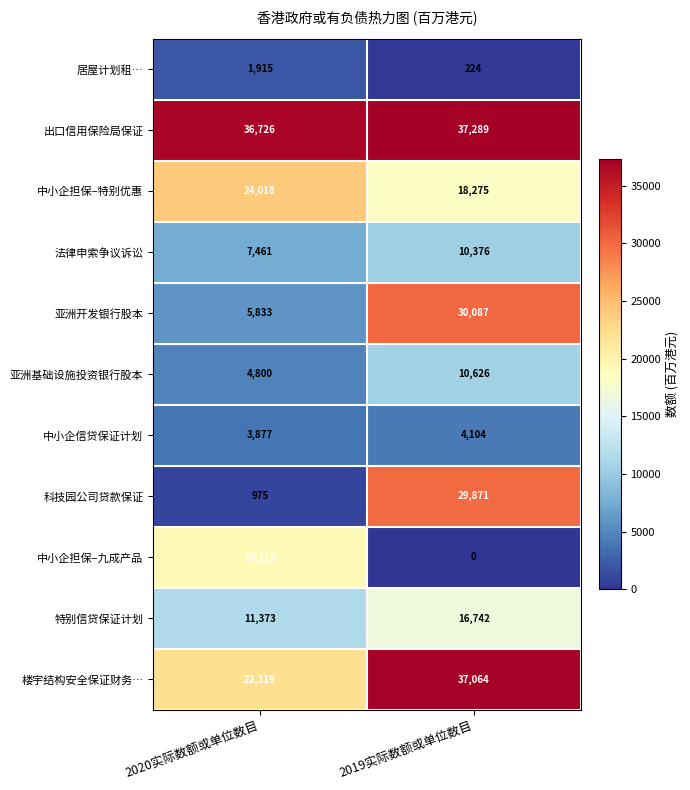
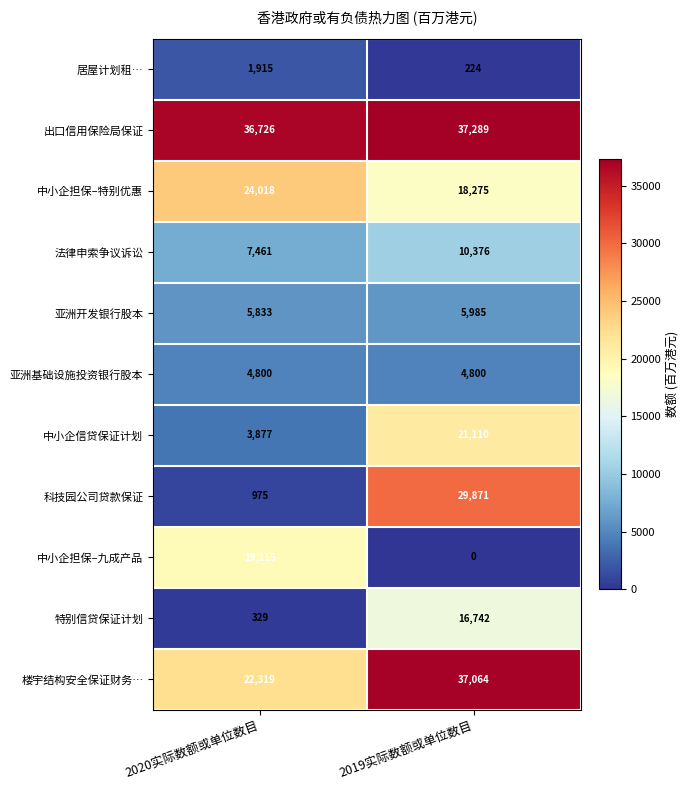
亚洲开发银行股本, 2019实际数额或单位数目: 30,087 -> 5,985
亚洲基础设施投资银行股本, 2019实际数额或单位数目: 10,626 -> 4,800
中小企信贷保证计划, 2019实际数额或单位数目: 4,104 -> 21,110
特别信贷保证计划, 2020实际数额或单位数目: 11,373 -> 329
